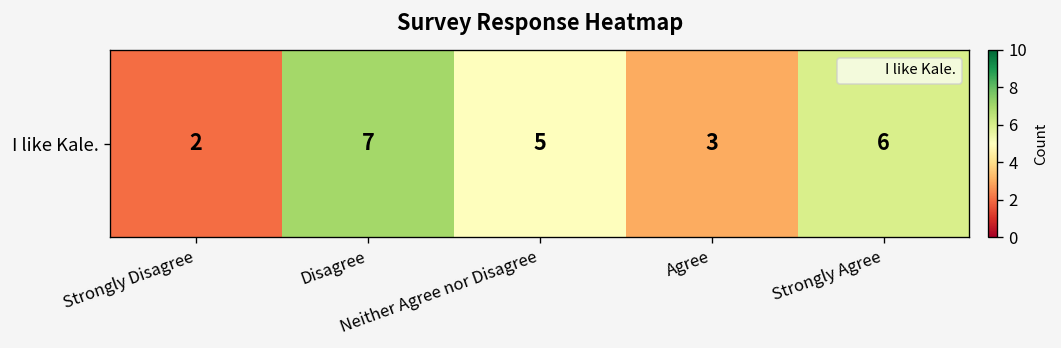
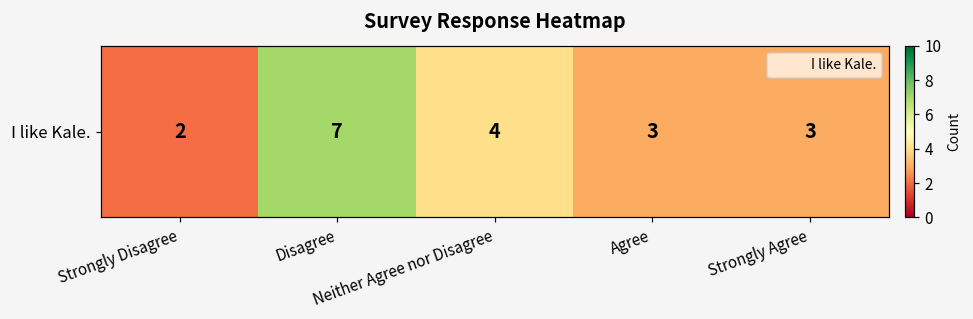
I like Kale., Neither Agree nor Disagree: 5 -> 4
I like Kale., Strongly Agree: 6 -> 3
